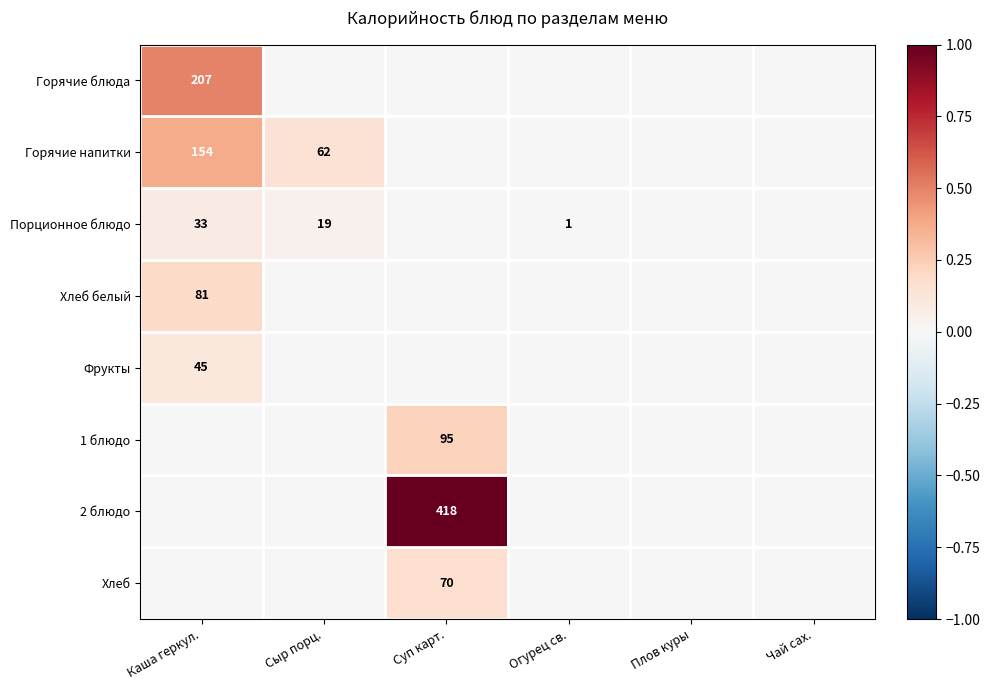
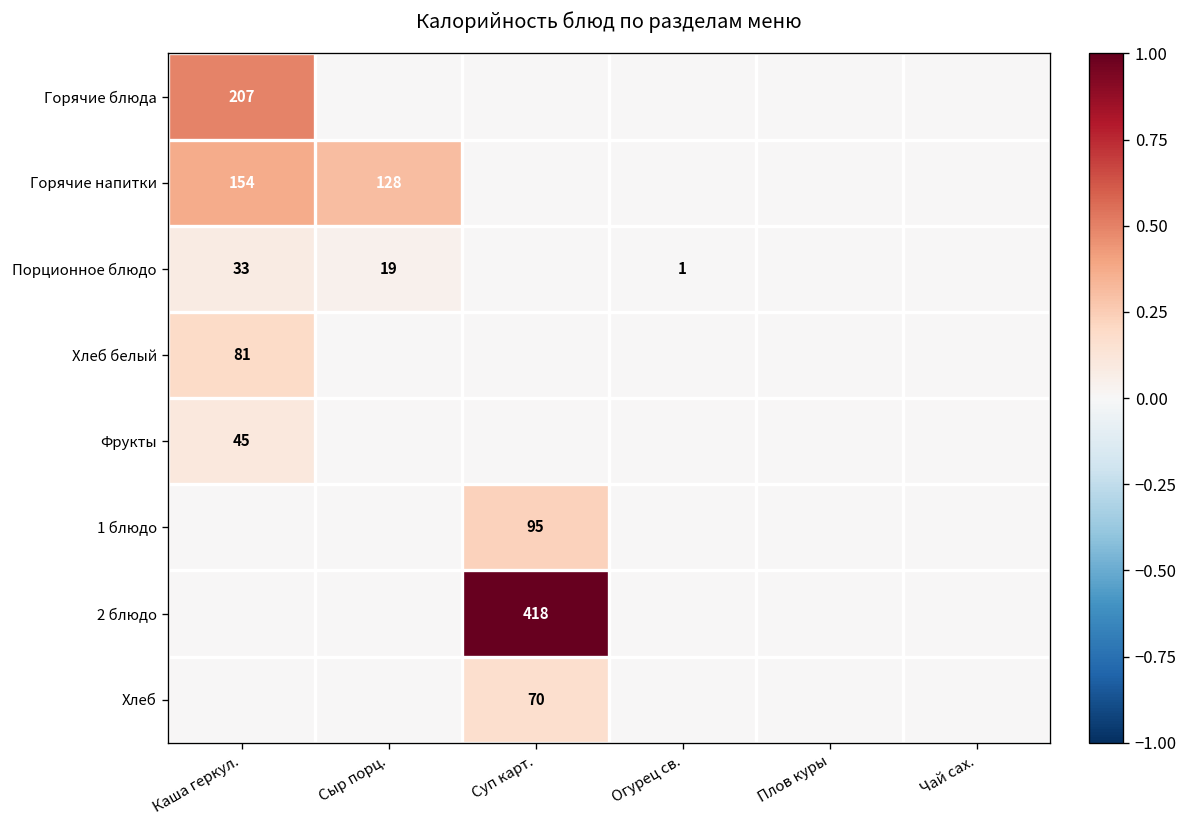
Горячие напитки, Сыр порц.: 62 -> 128
